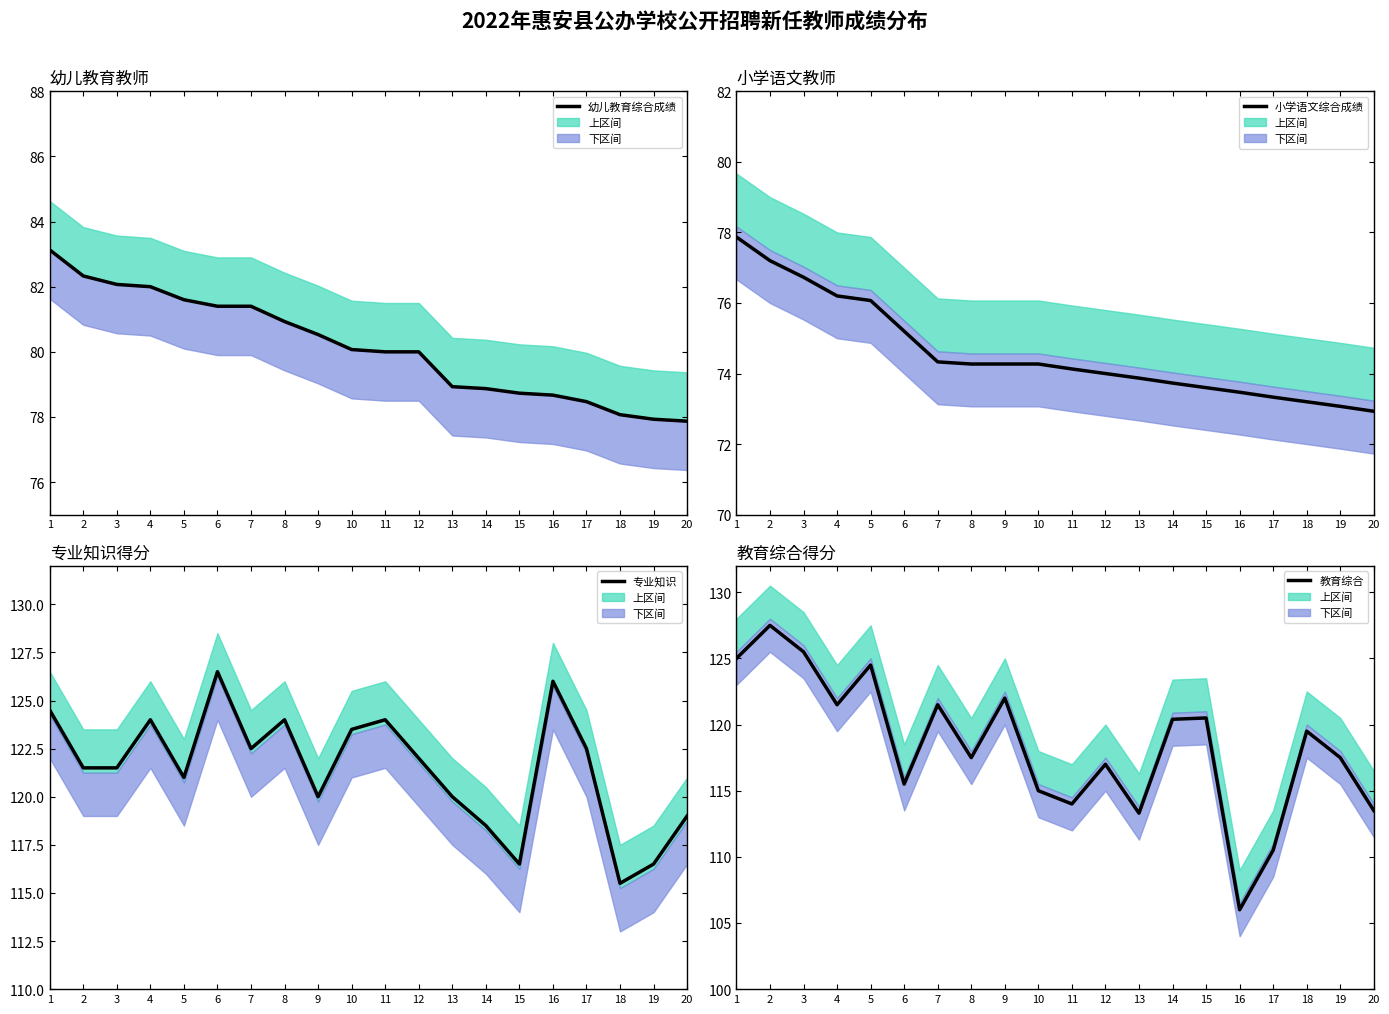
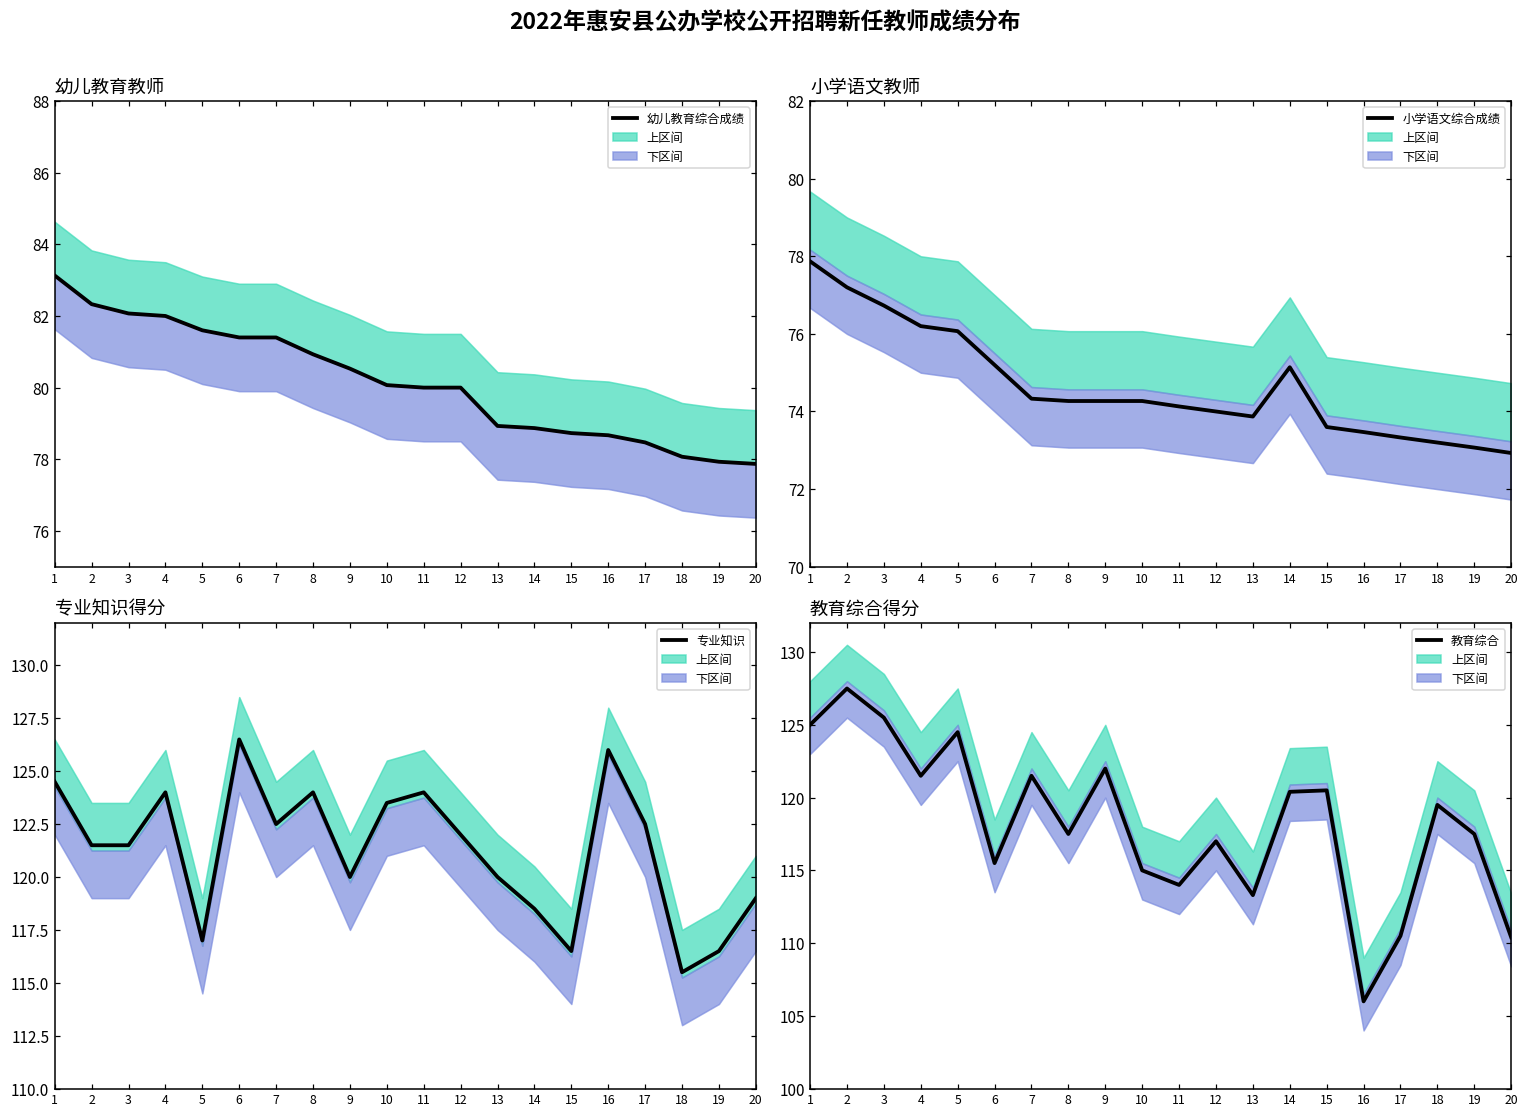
小学语文教师, 小学语文综合成绩, 14: 73.7 -> 75.1
专业知识得分, 专业知识, 5: 121 -> 117
教育综合得分, 教育综合, 20: 113.5 -> 110.4
